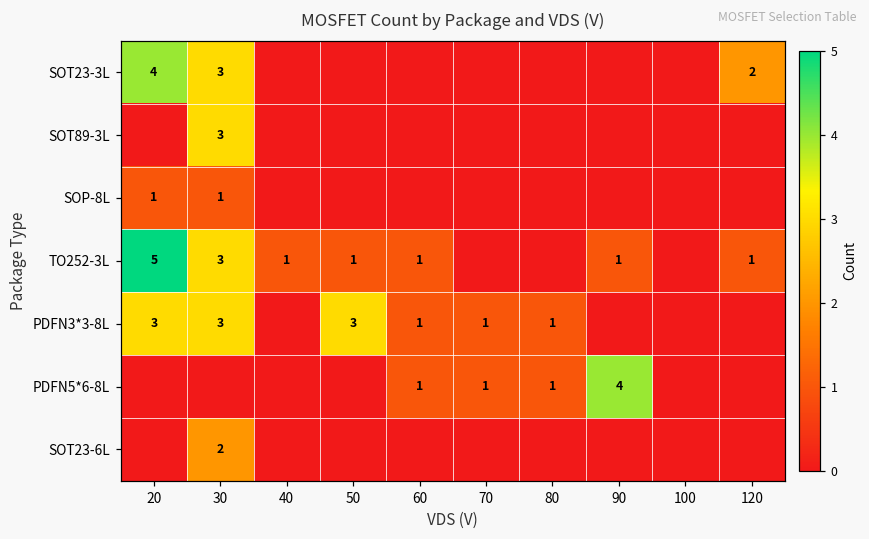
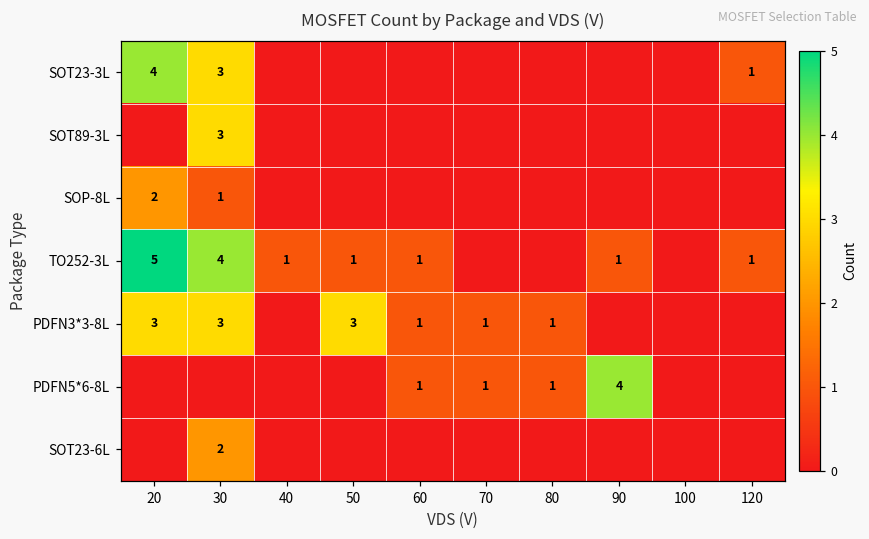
SOT23-3L, 120: 2 -> 1
SOP-8L, 20: 1 -> 2
TO252-3L, 30: 3 -> 4
